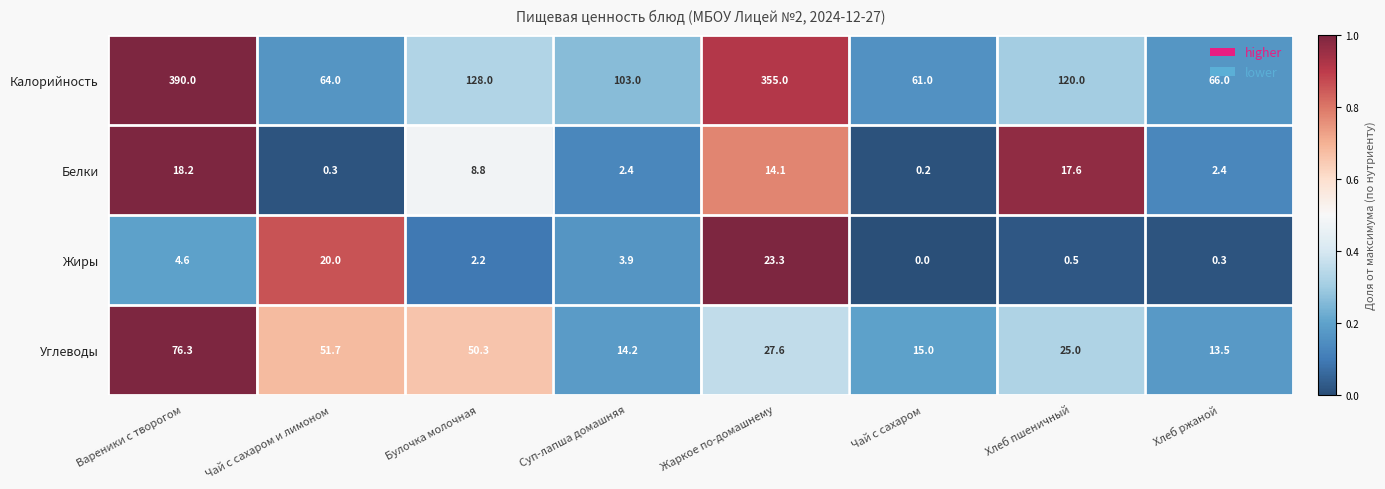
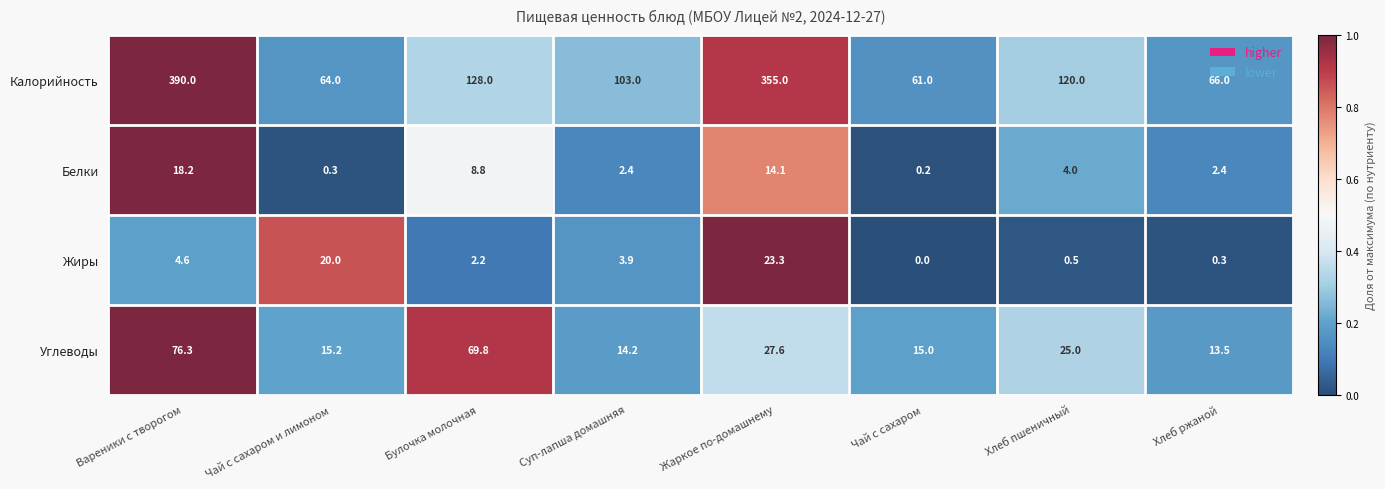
Белки, Хлеб пшеничный: 17.6 -> 4.0
Углеводы, Чай с сахаром и лимоном: 51.7 -> 15.2
Углеводы, Булочка молочная: 50.3 -> 69.8
